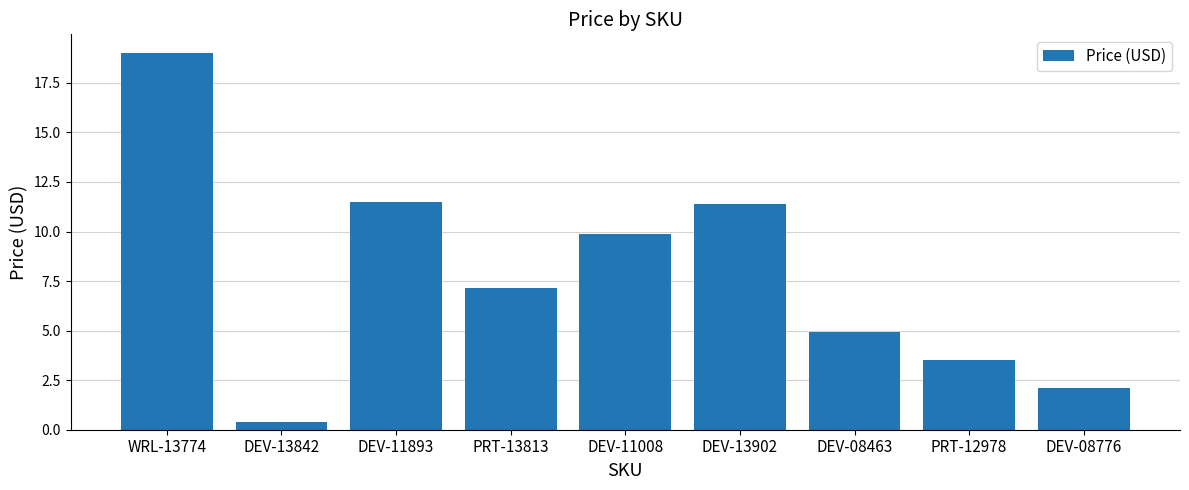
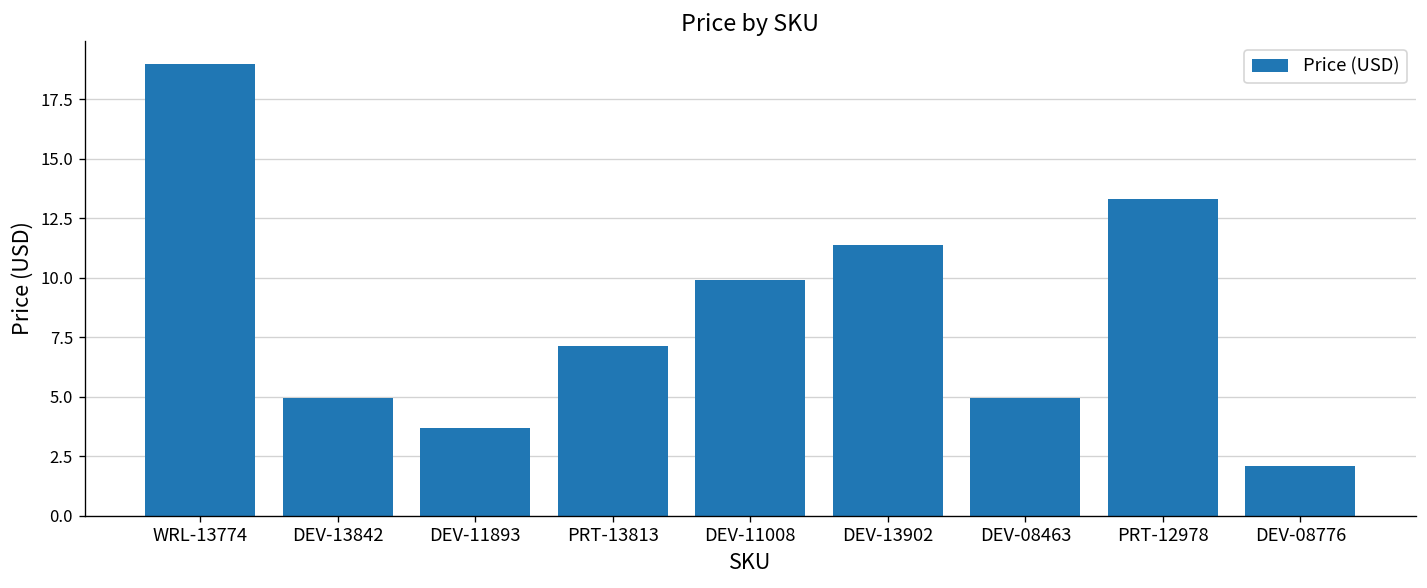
DEV-13842: 0.4 -> 5.0
DEV-11893: 11.5 -> 3.7
PRT-12978: 3.5 -> 13.3
